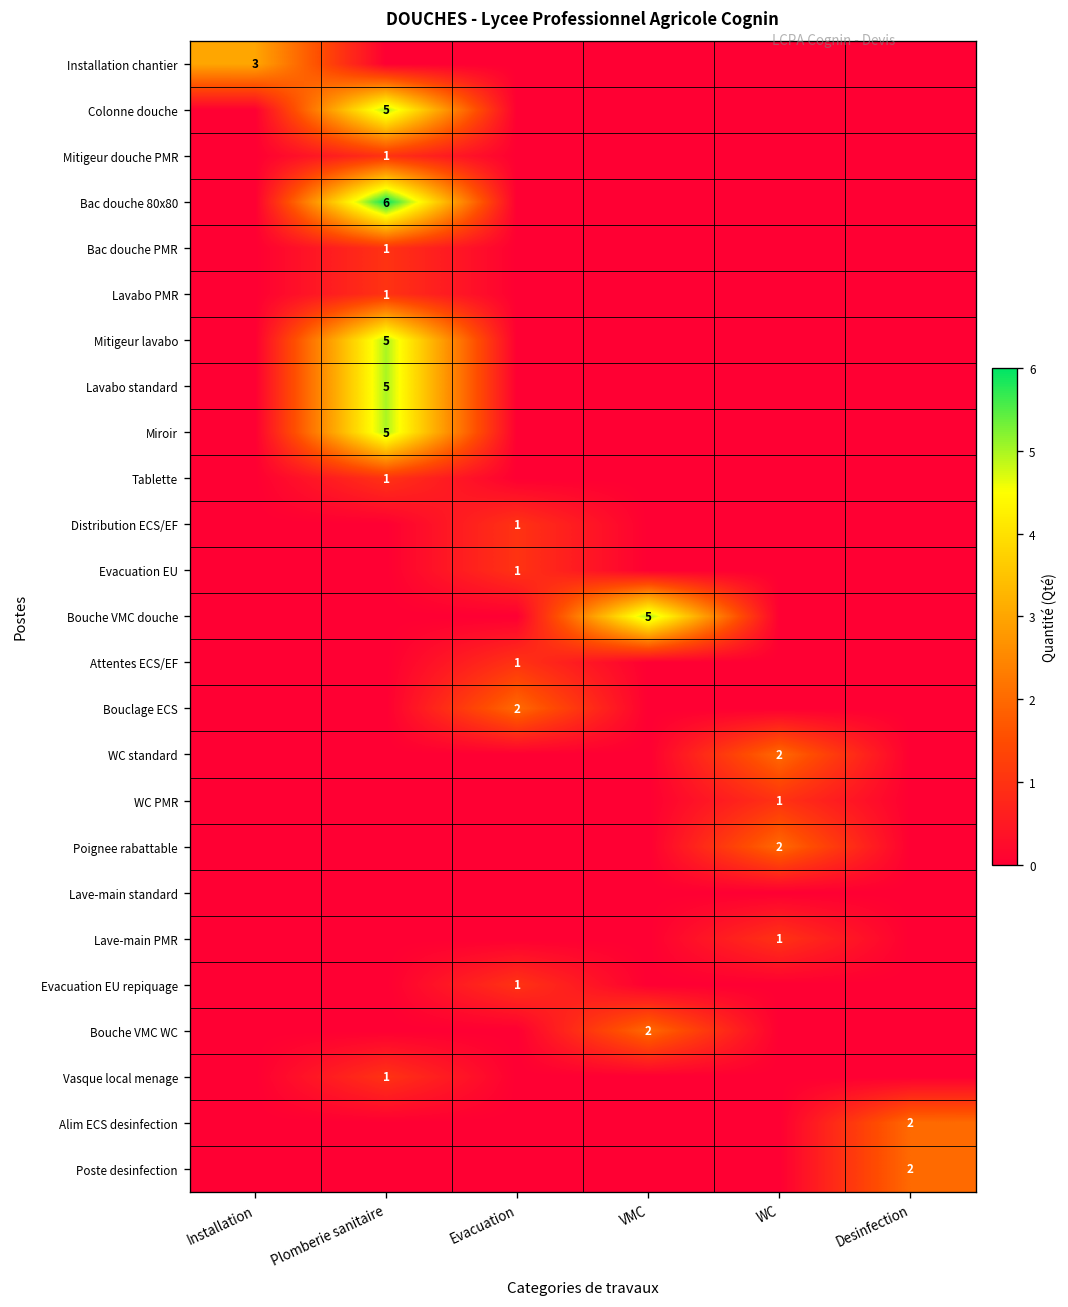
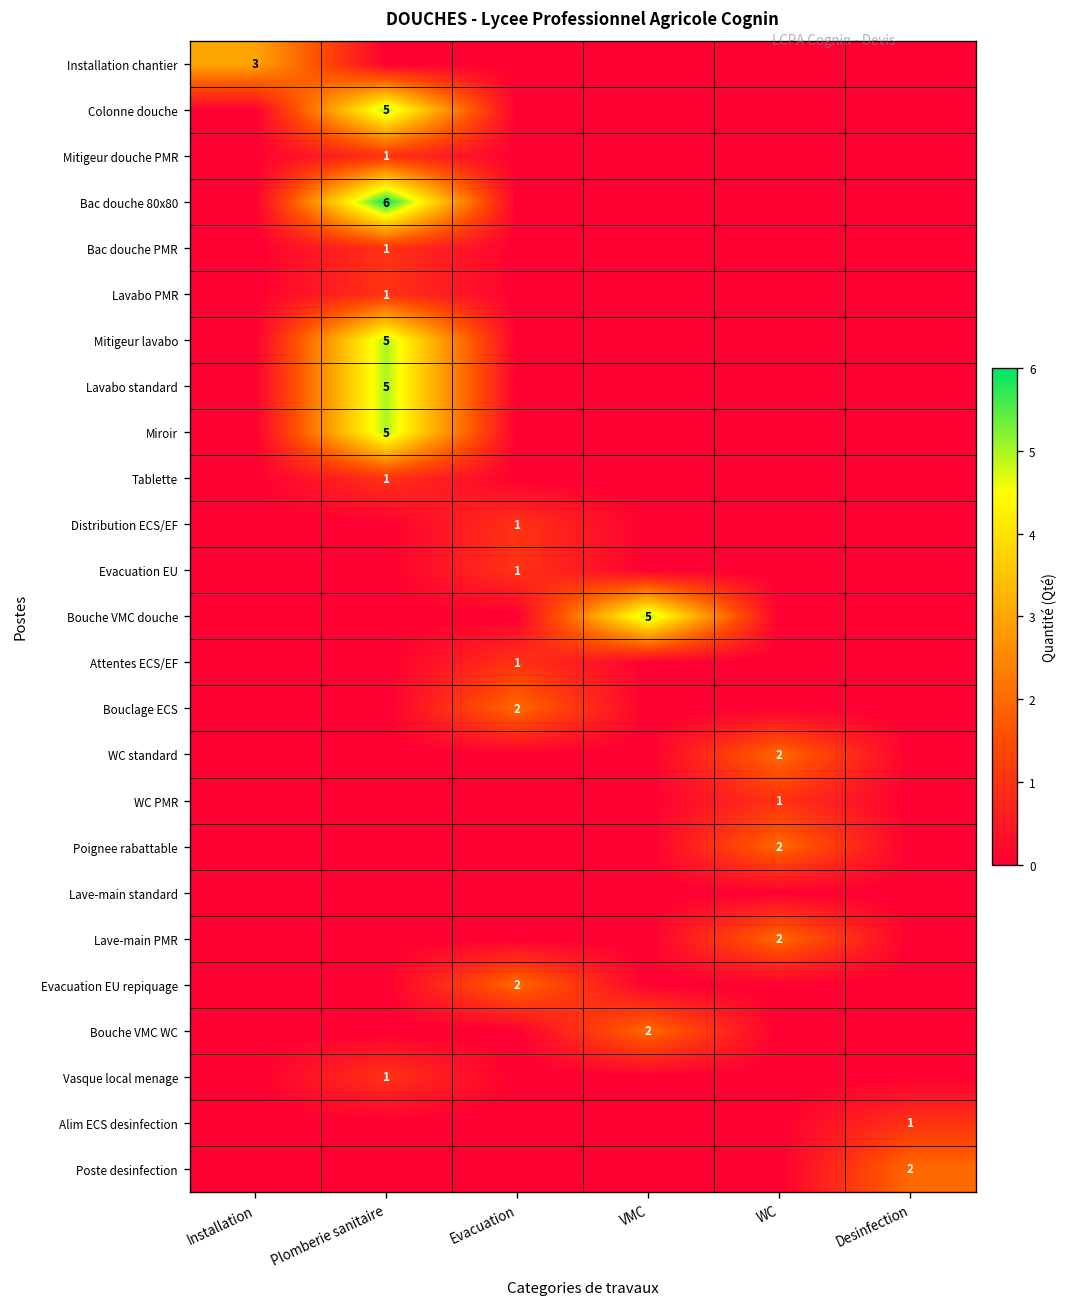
Lave-main PMR, WC: 1 -> 2
Evacuation EU repiquage, Evacuation: 1 -> 2
Alim ECS desinfection, Desinfection: 2 -> 1
